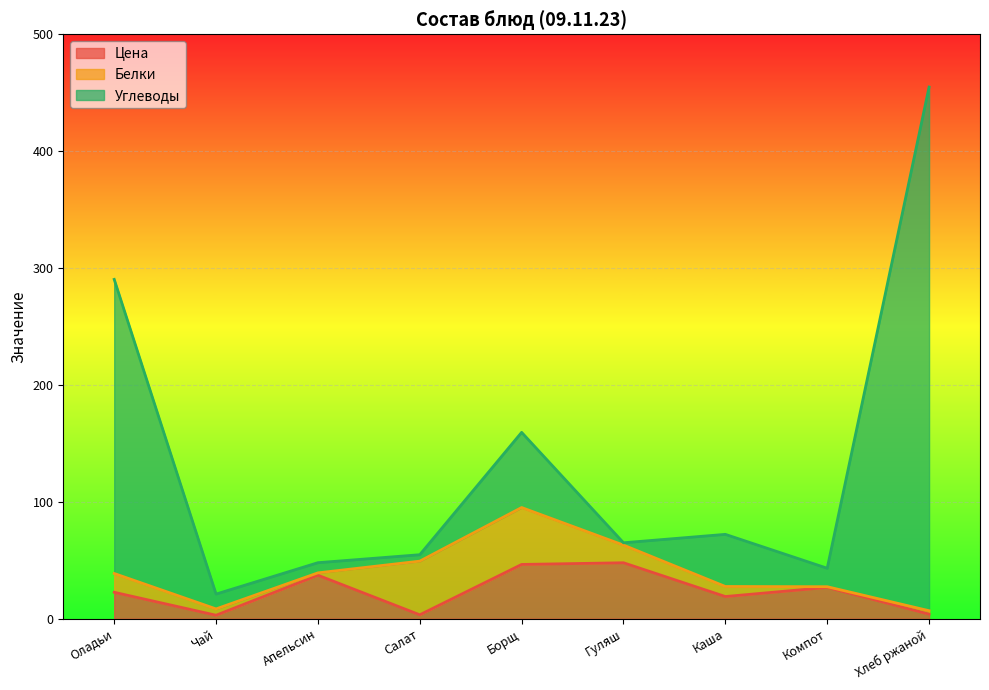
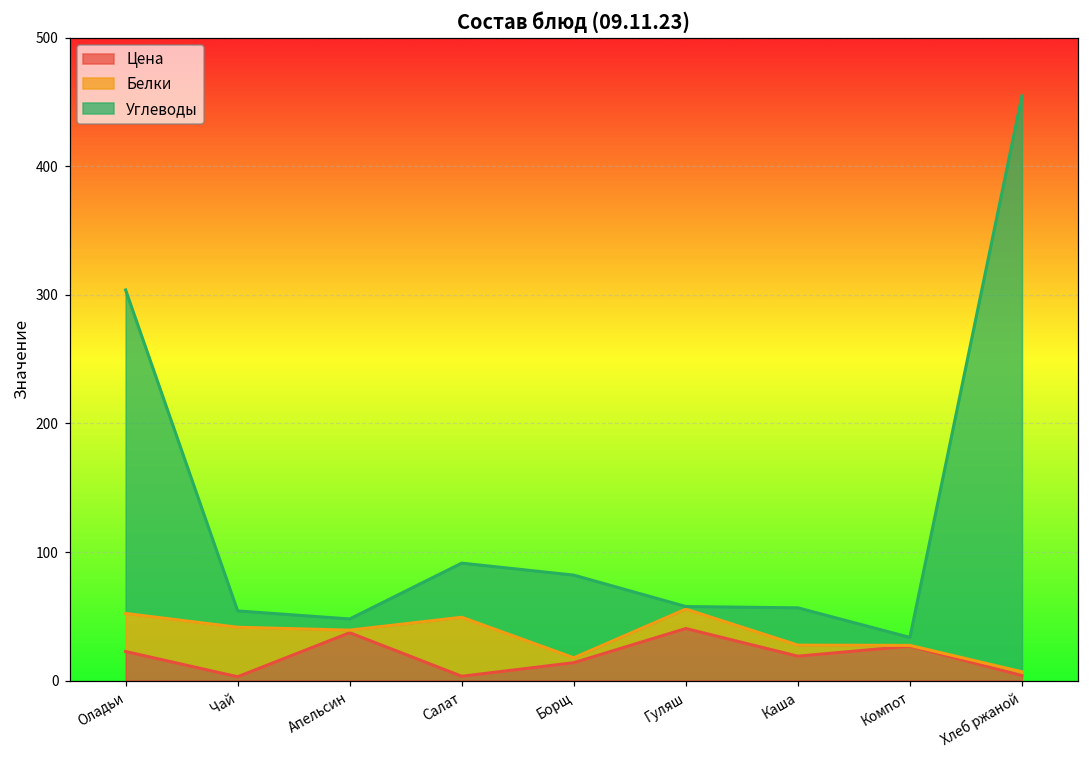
Белки, Оладьи: 16 -> 30
Белки, Чай: 5 -> 39
Углеводы, Салат: 6 -> 42
Цена, Борщ: 46 -> 14
Белки, Борщ: 49 -> 4
Цена, Гуляш: 48 -> 41
Углеводы, Каша: 45 -> 29
Углеводы, Компот: 16 -> 6
